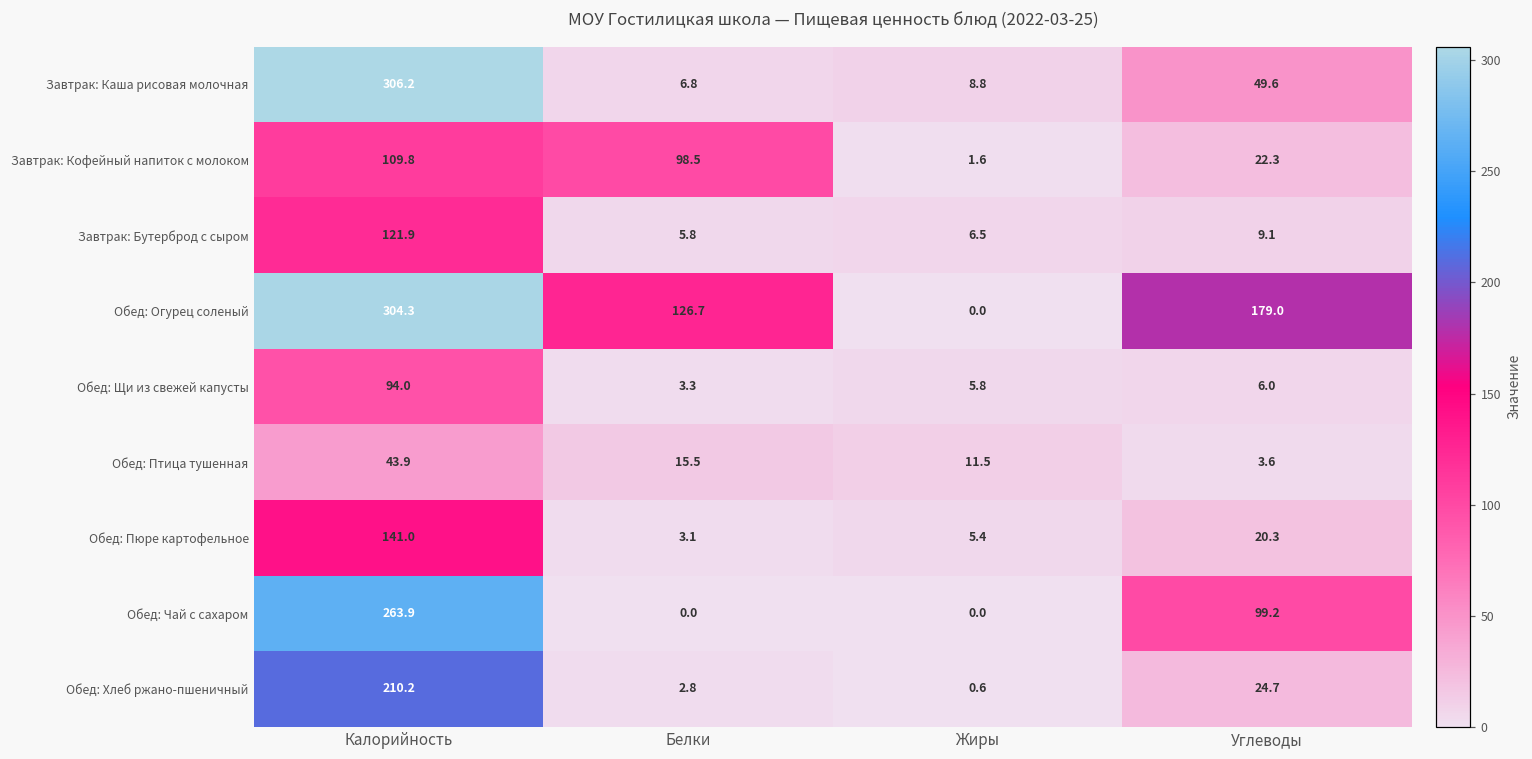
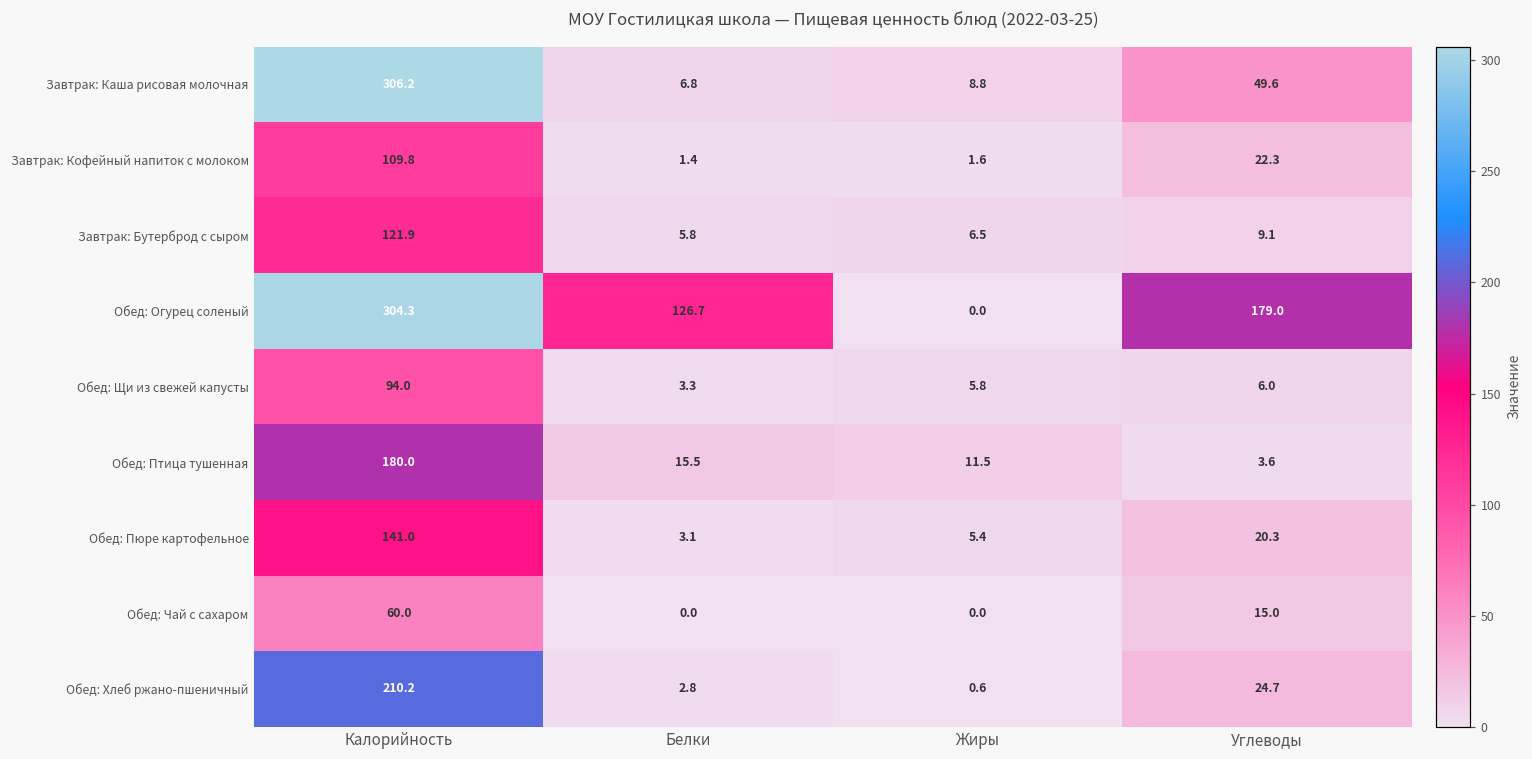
Завтрак: Кофейный напиток с молоком, Белки: 98.5 -> 1.4
Обед: Птица тушенная, Калорийность: 43.9 -> 180.0
Обед: Чай с сахаром, Калорийность: 263.9 -> 60.0
Обед: Чай с сахаром, Углеводы: 99.2 -> 15.0
